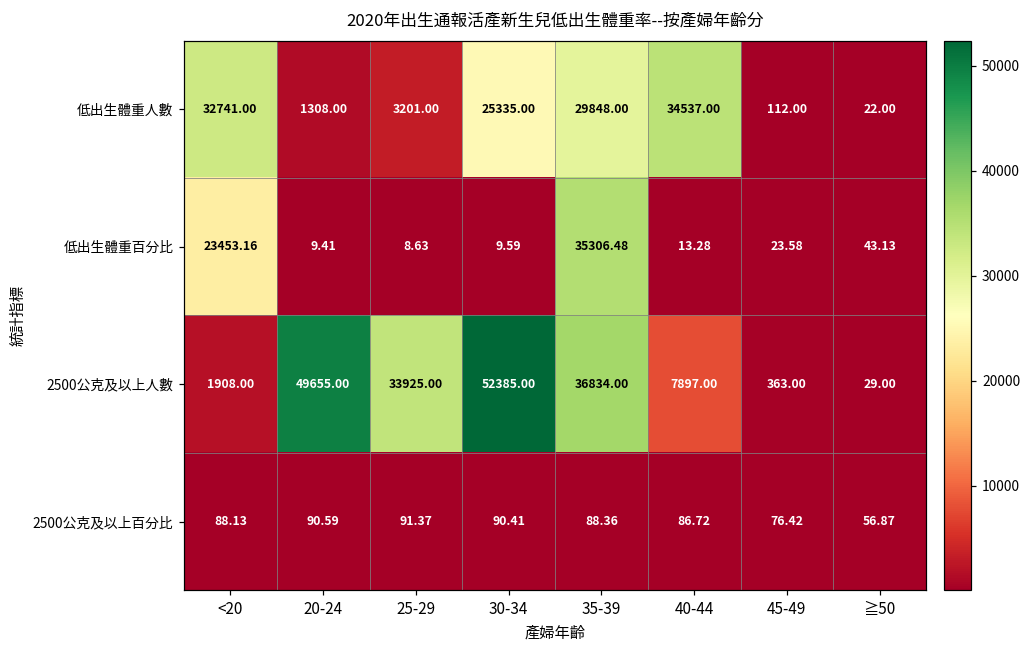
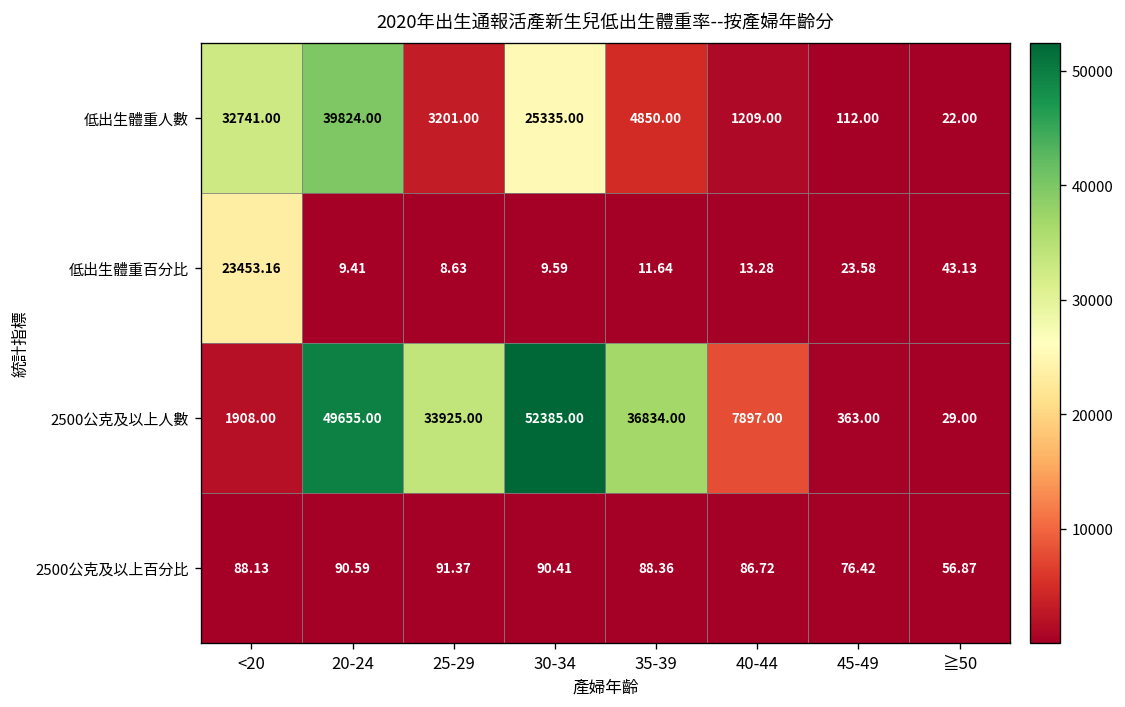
低出生體重人數, 20-24: 1308.00 -> 39824.00
低出生體重人數, 35-39: 29848.00 -> 4850.00
低出生體重人數, 40-44: 34537.00 -> 1209.00
低出生體重百分比, 35-39: 35306.48 -> 11.64
